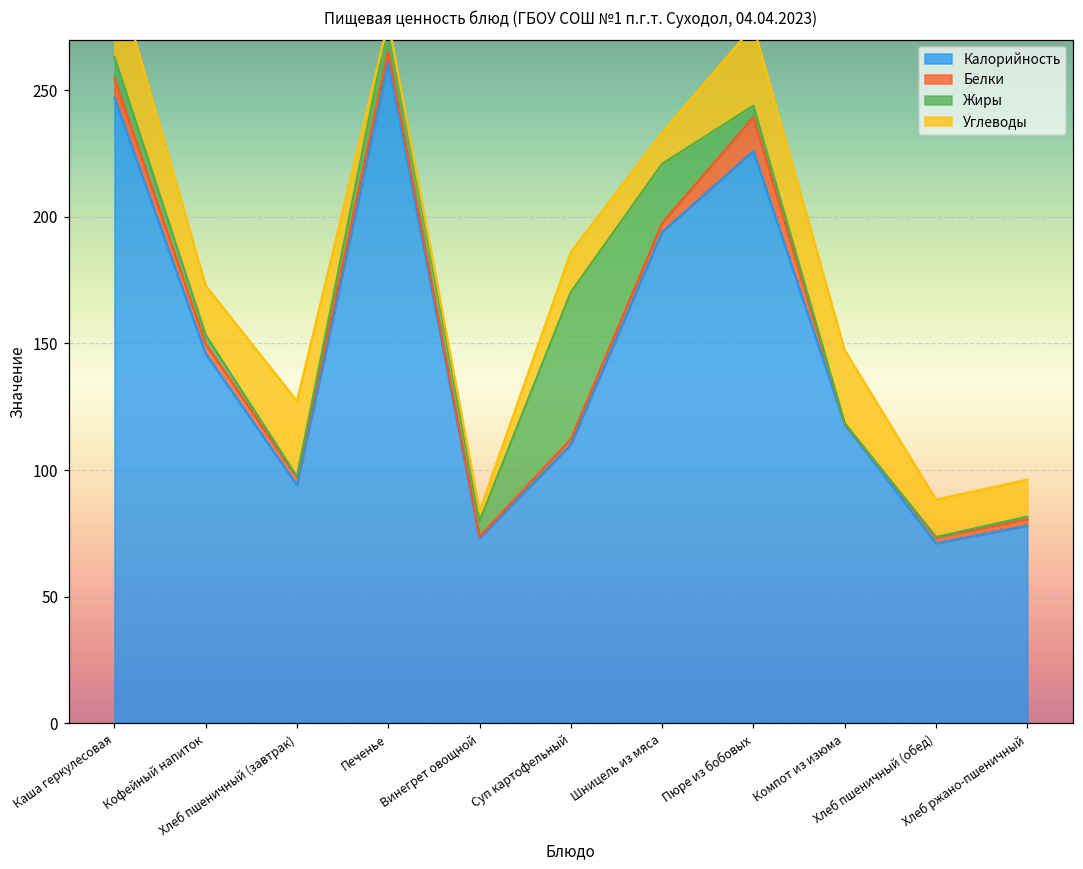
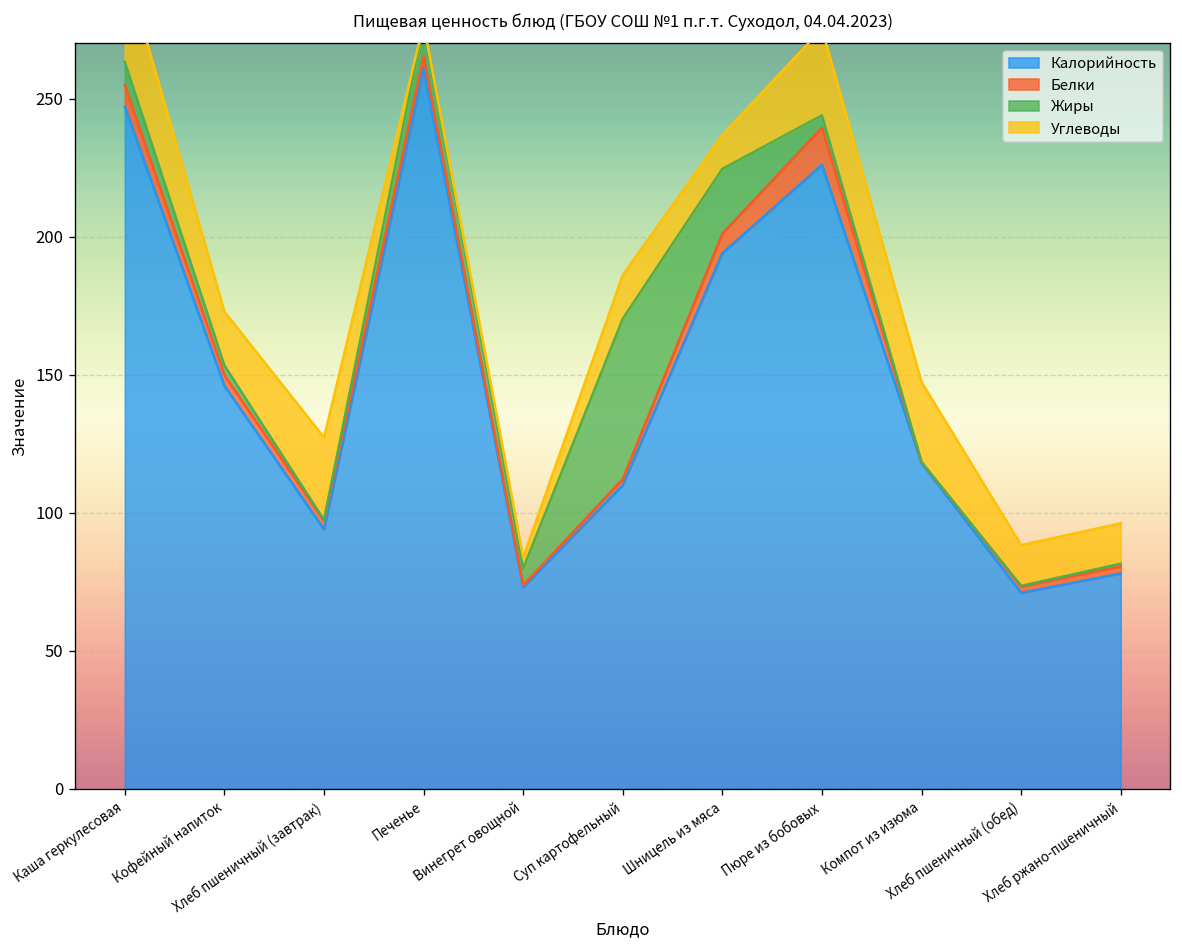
Белки, Шницель из мяса: 4 -> 7
